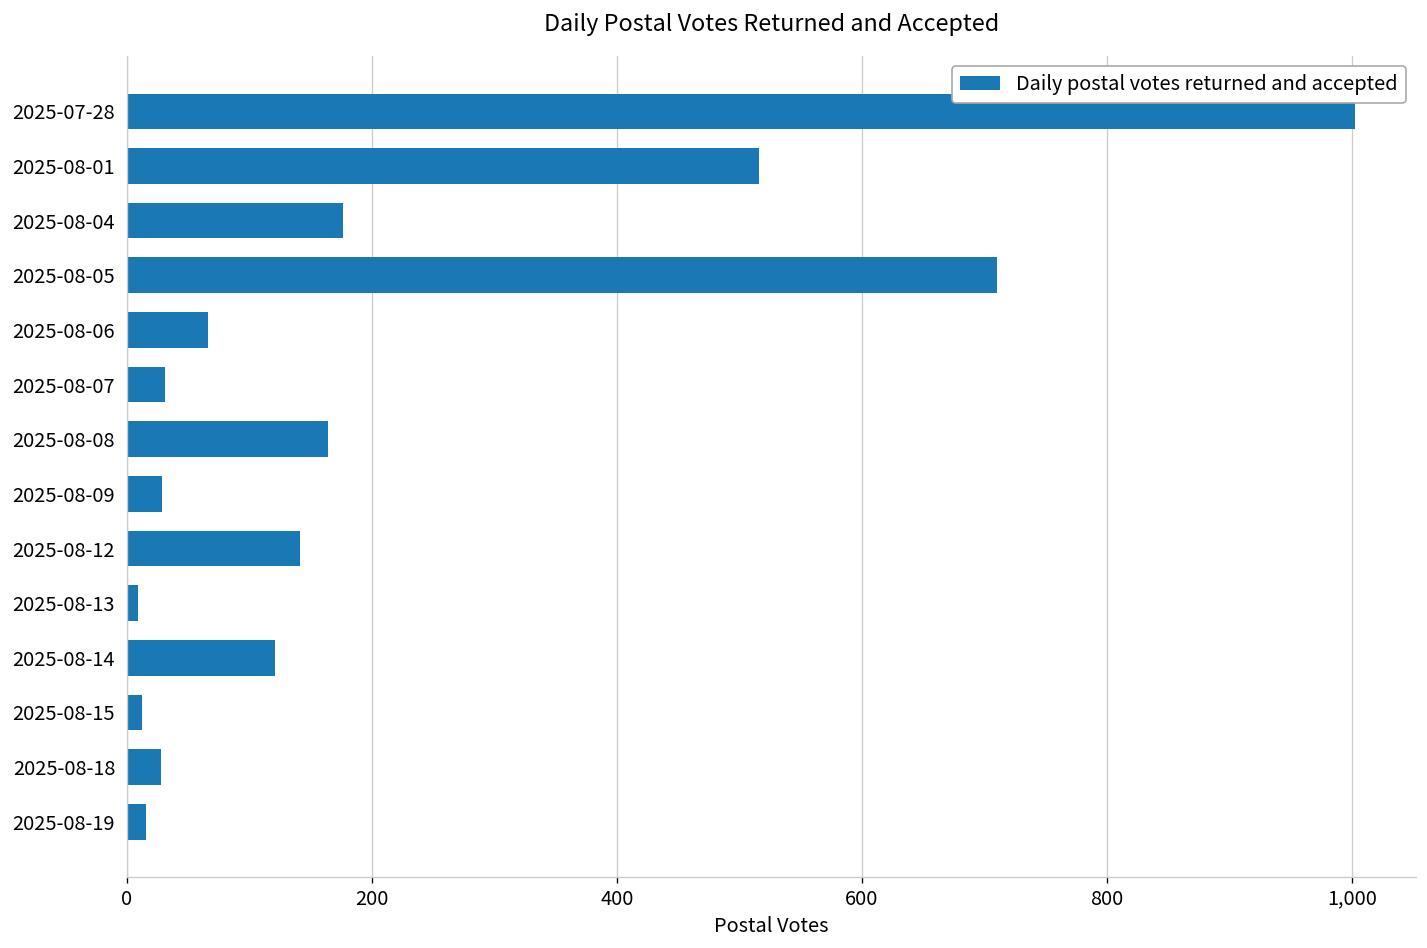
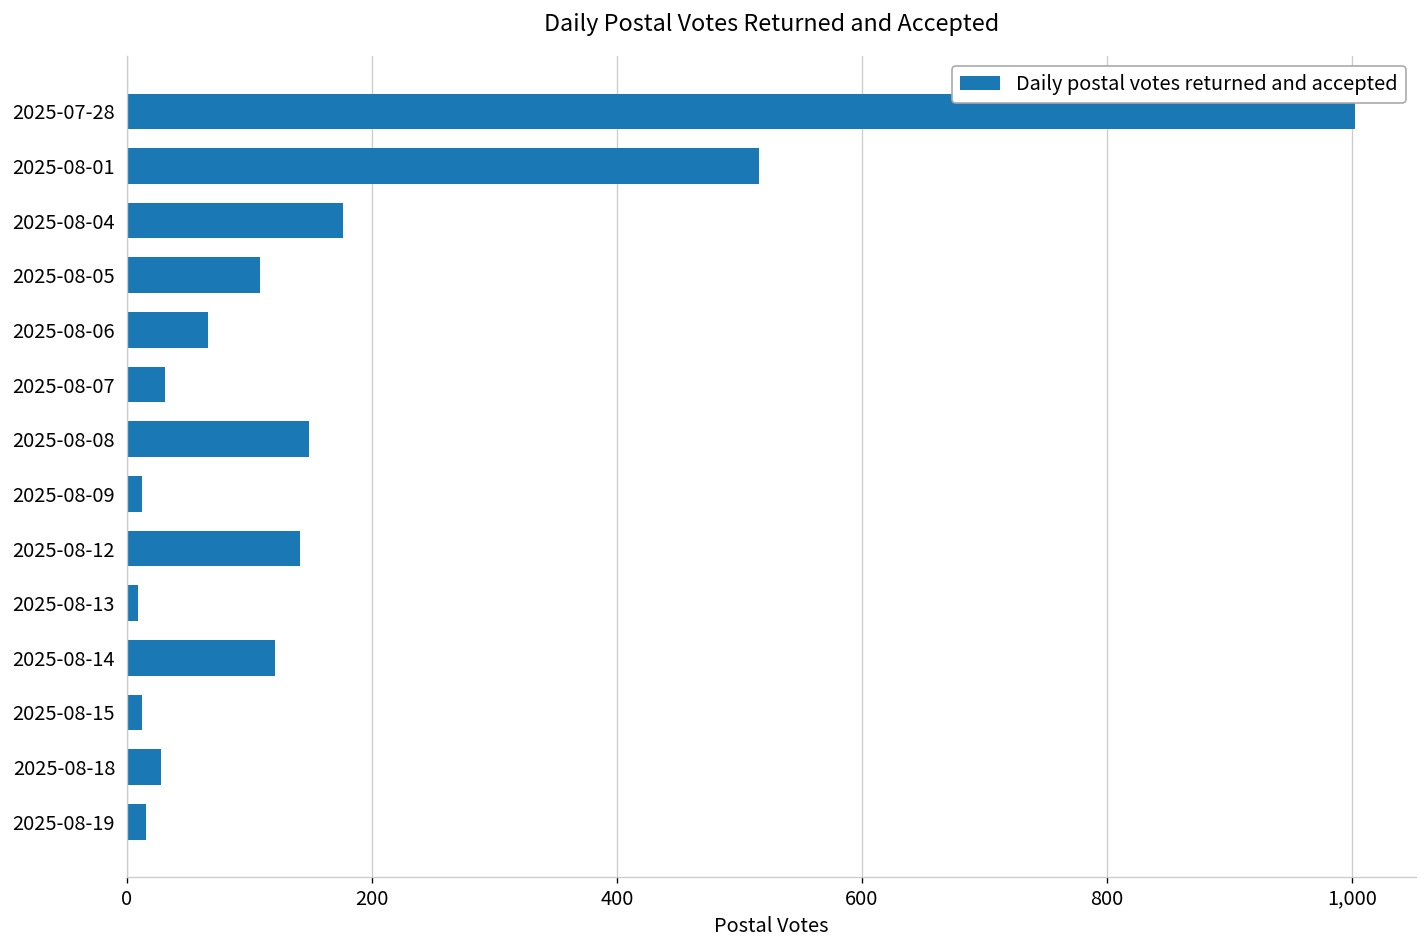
2025-08-05: 710 -> 109
2025-08-08: 164 -> 149
2025-08-09: 29 -> 12
